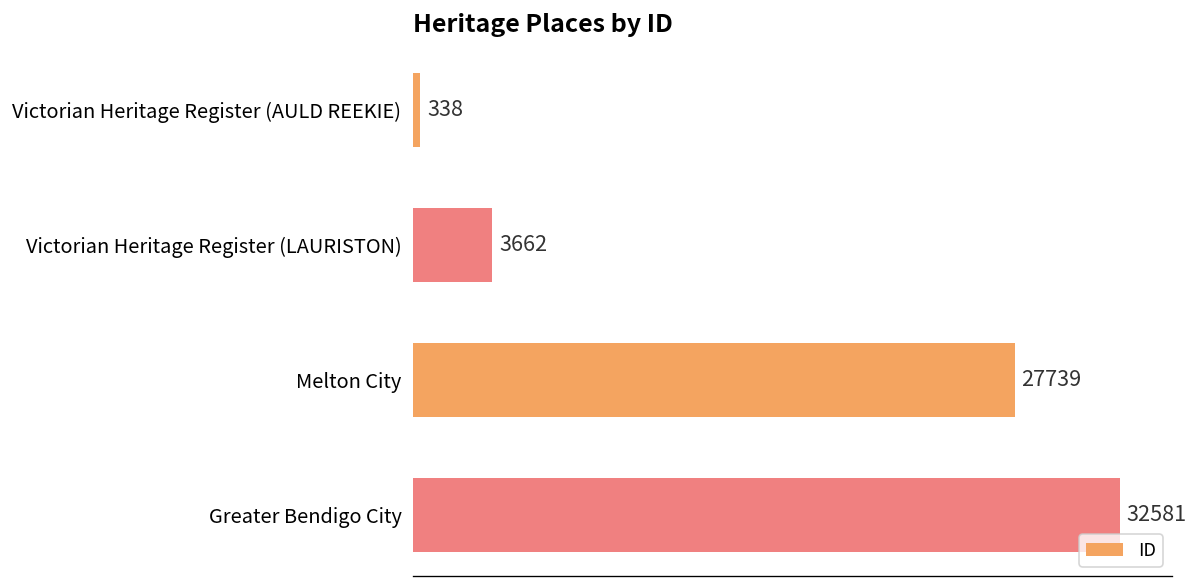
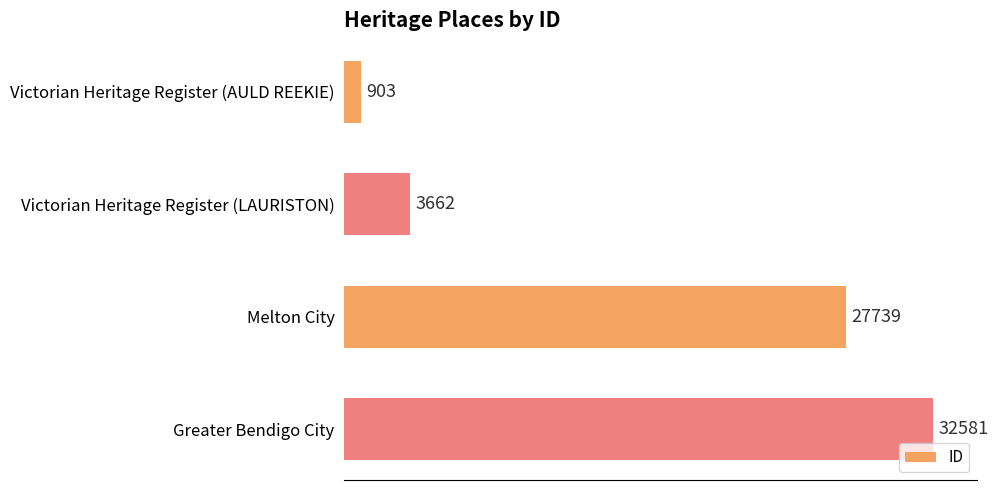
Victorian Heritage Register (AULD REEKIE): 338 -> 903
